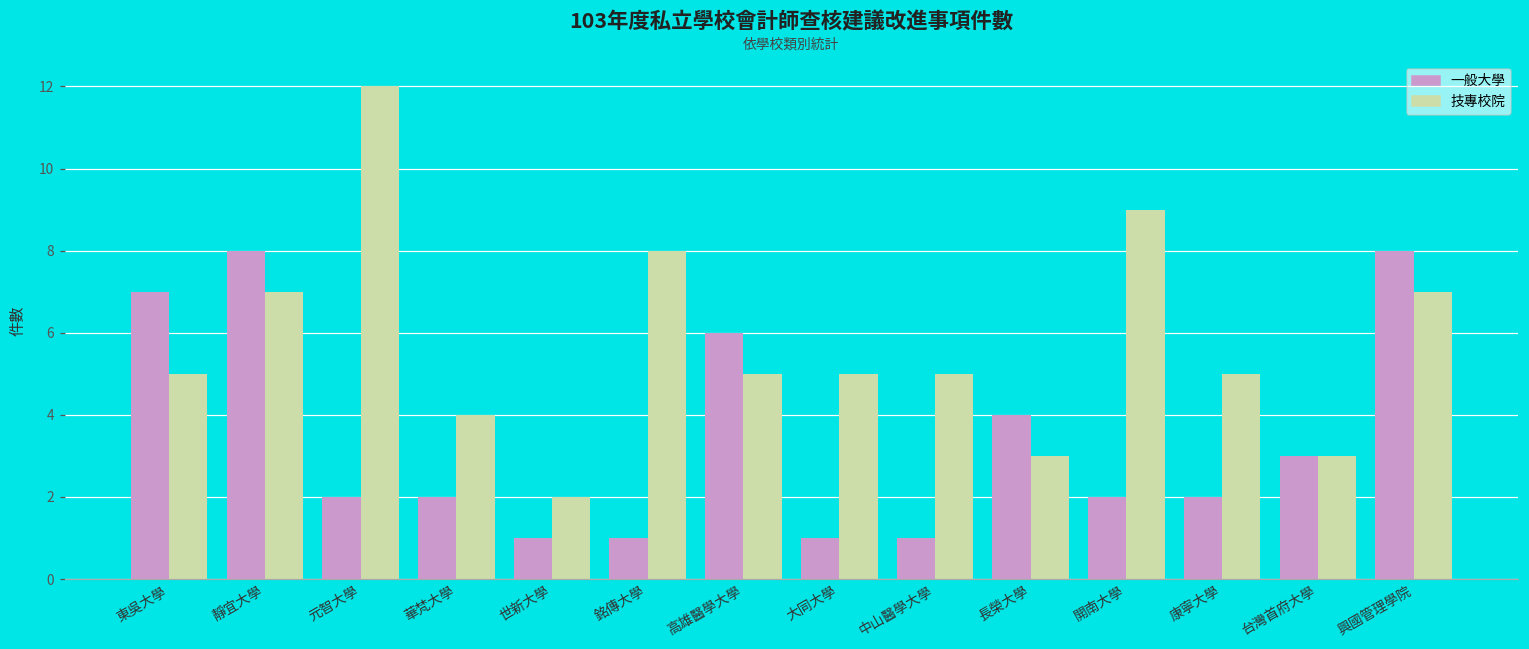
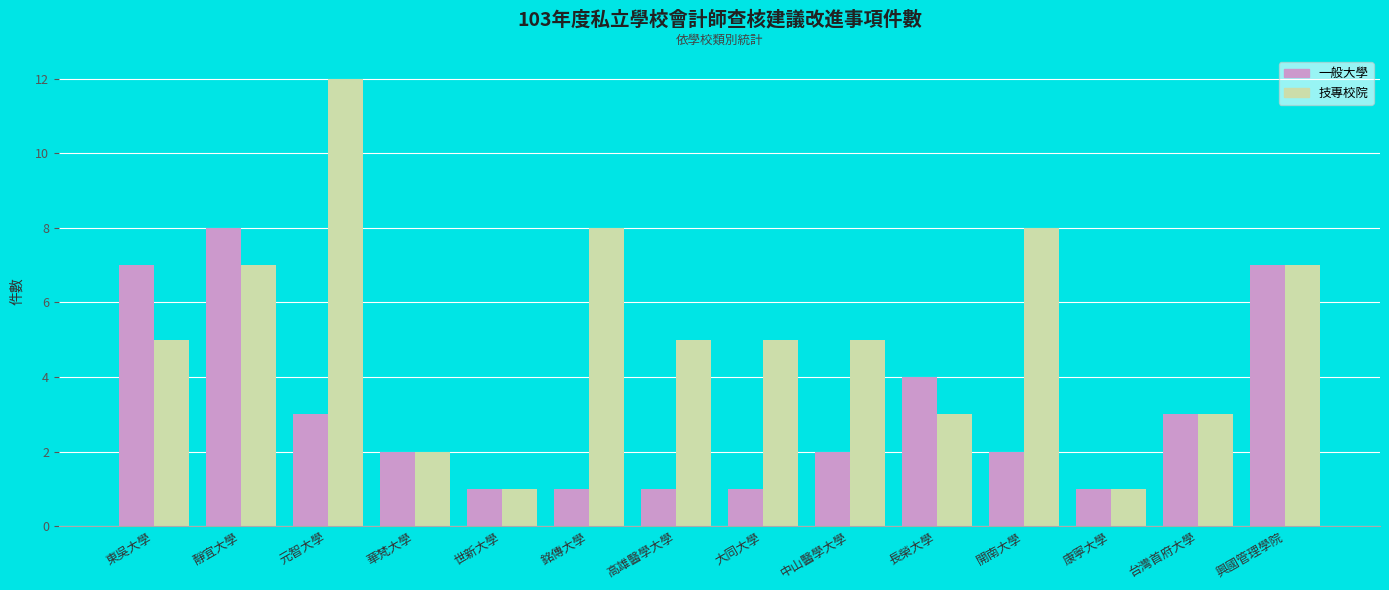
一般大學, 元智大學: 2 -> 3
技專校院, 華梵大學: 4 -> 2
技專校院, 世新大學: 2 -> 1
一般大學, 高雄醫學大學: 6 -> 1
一般大學, 中山醫學大學: 1 -> 2
技專校院, 開南大學: 9 -> 8
一般大學, 康寧大學: 2 -> 1
技專校院, 康寧大學: 5 -> 1
一般大學, 興國管理學院: 8 -> 7
